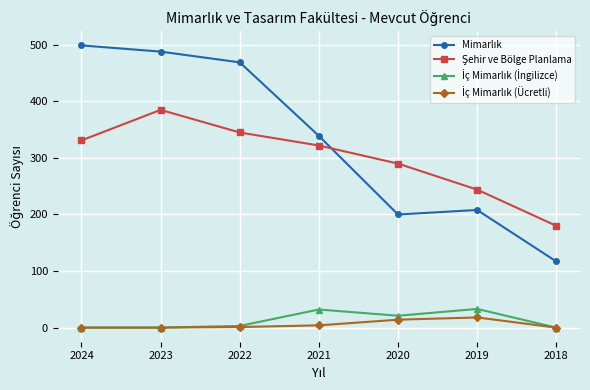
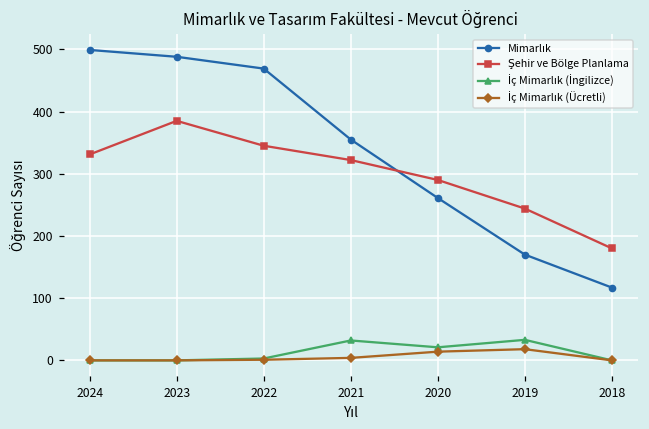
Mimarlık, 2021: 340 -> 360
Mimarlık, 2020: 200 -> 260
Mimarlık, 2019: 210 -> 170
